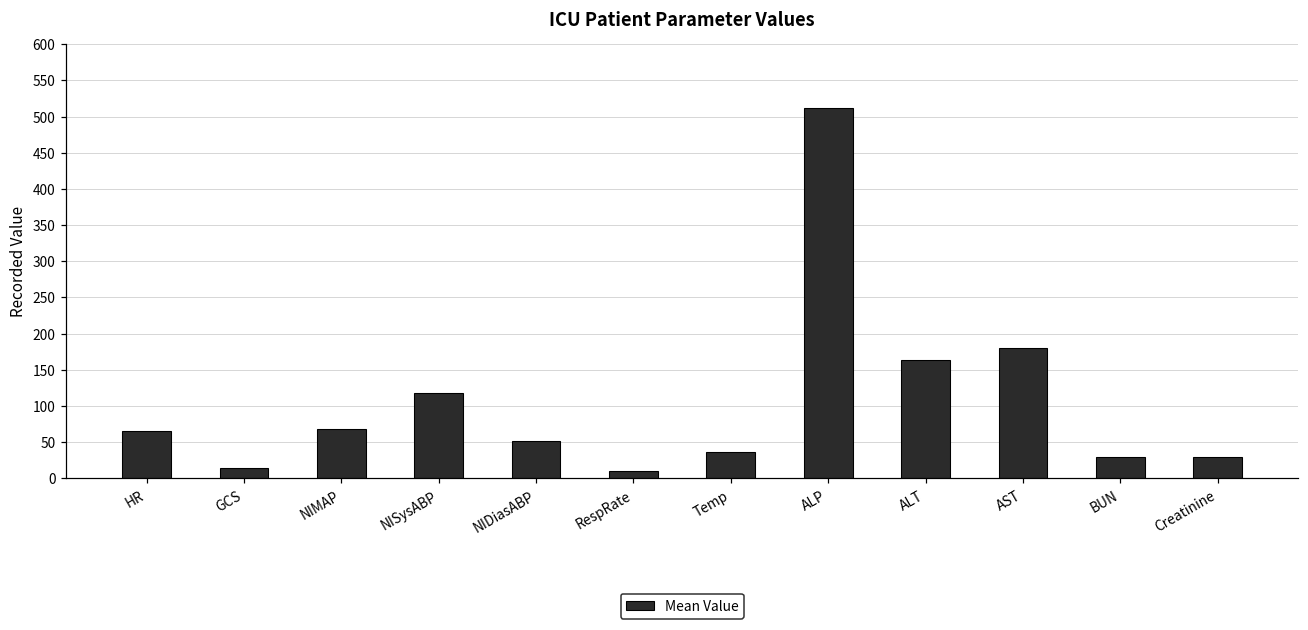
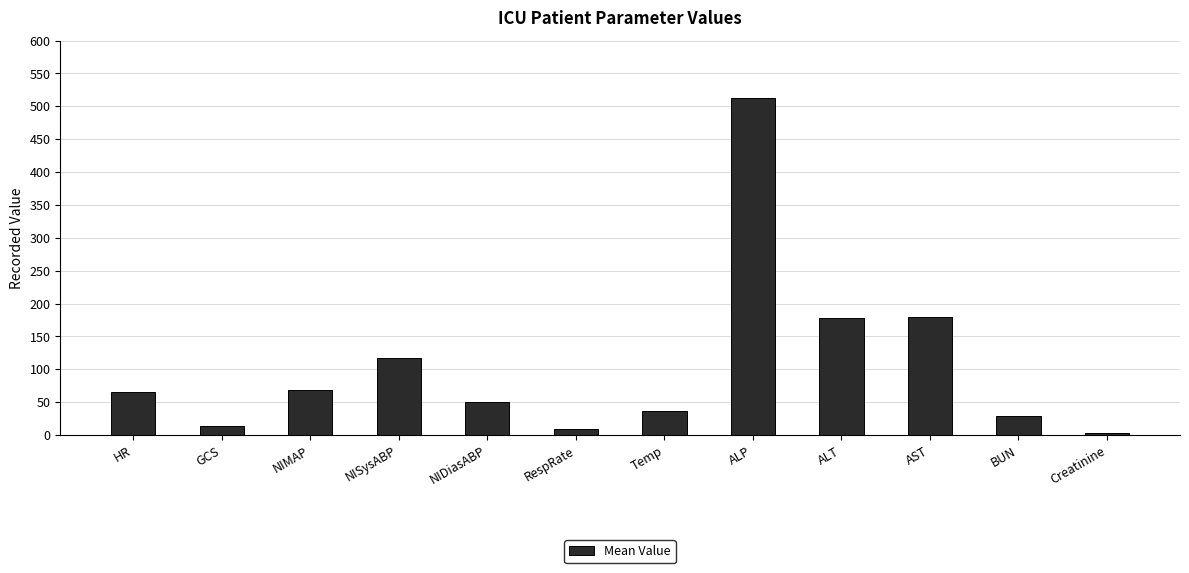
ALT: 160 -> 180
Creatinine: 30 -> 0
